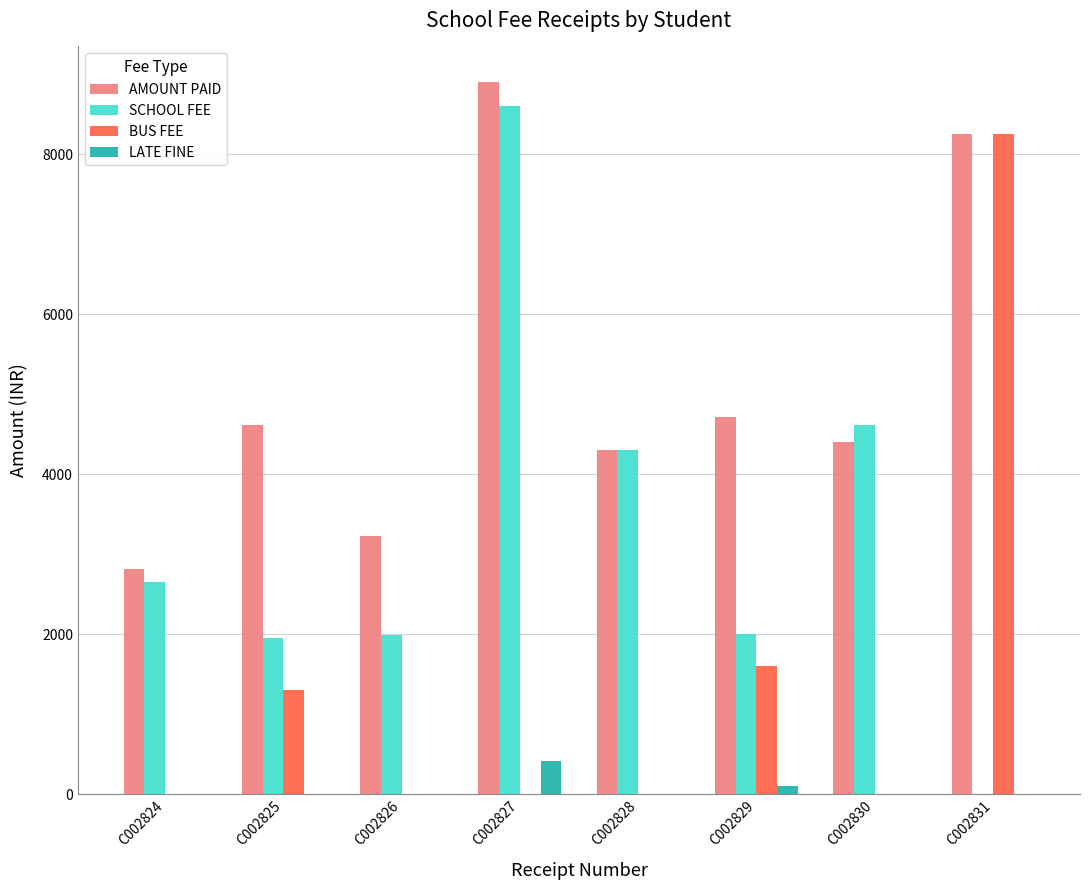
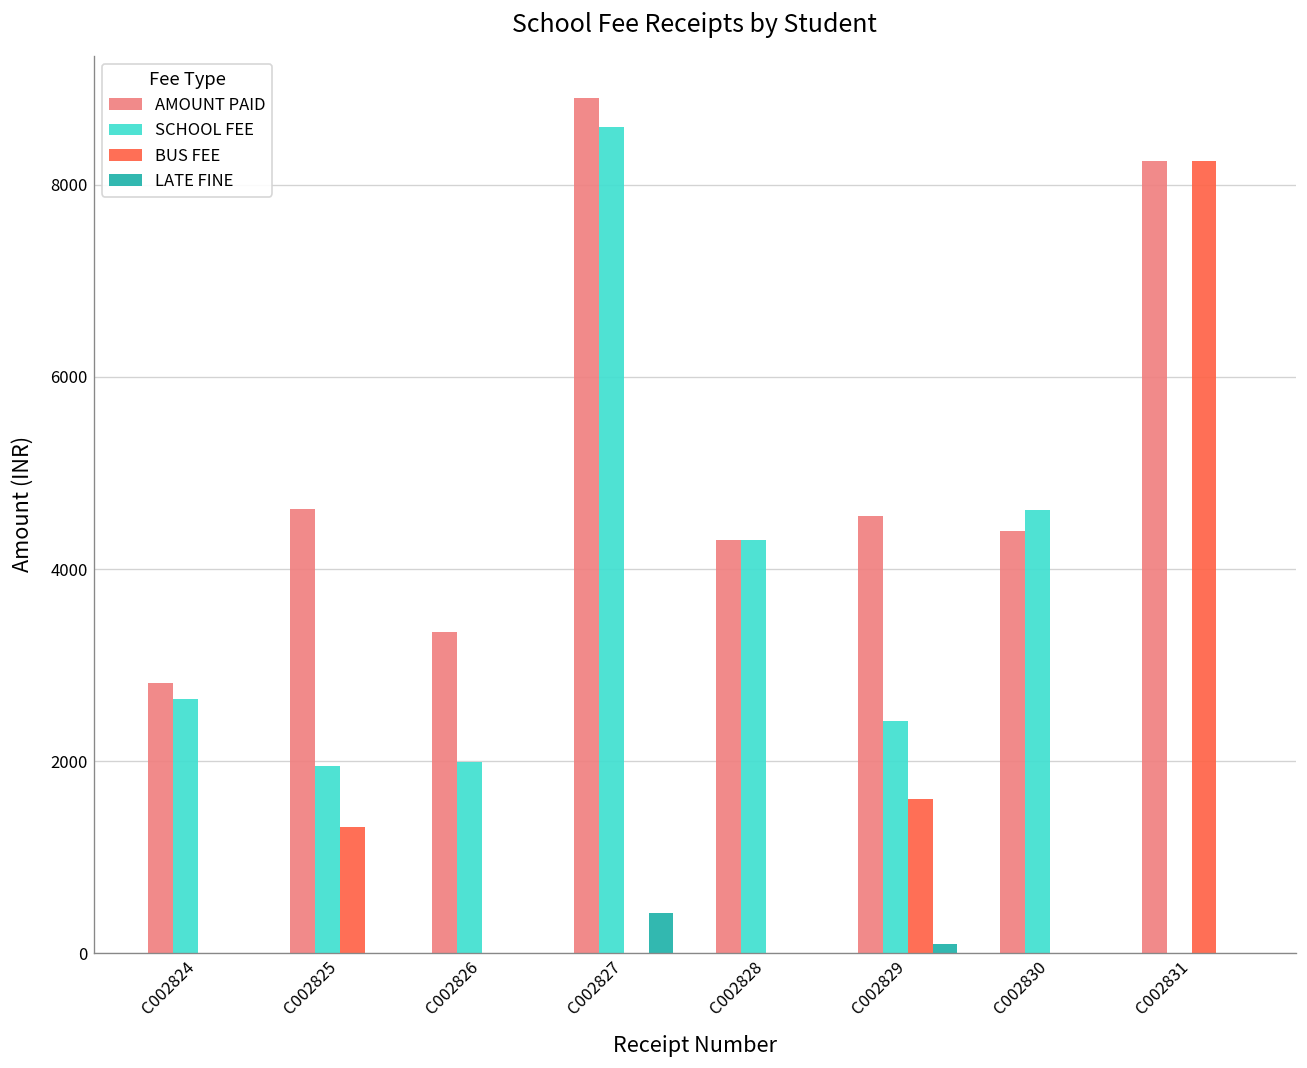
AMOUNT PAID, C002826: 3200 -> 3300
AMOUNT PAID, C002829: 4700 -> 4600
SCHOOL FEE, C002829: 2000 -> 2400
